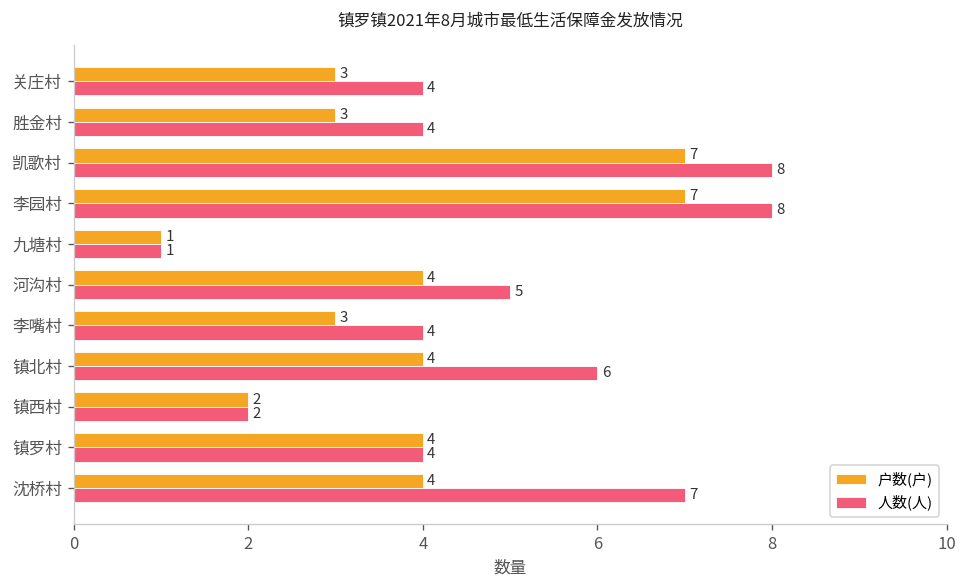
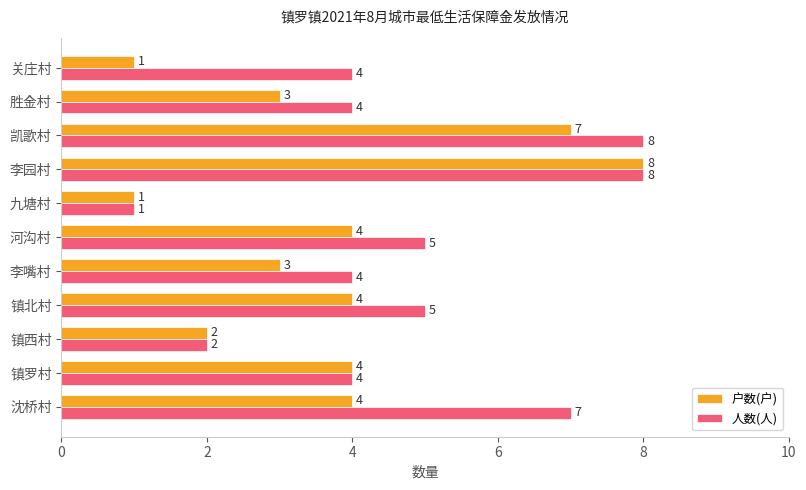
户数(户), 关庄村: 3 -> 1
户数(户), 李园村: 7 -> 8
人数(人), 镇北村: 6 -> 5
